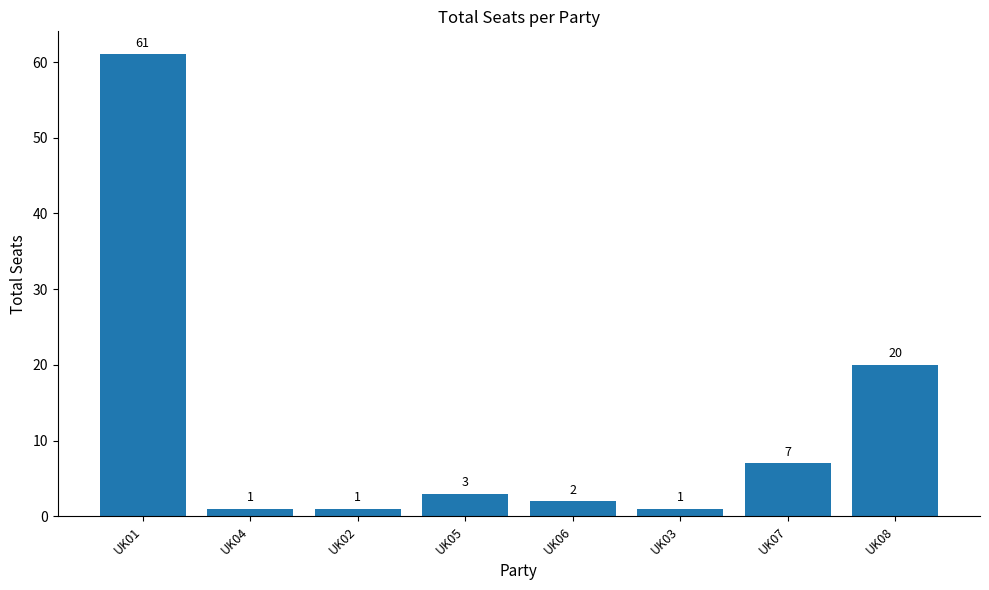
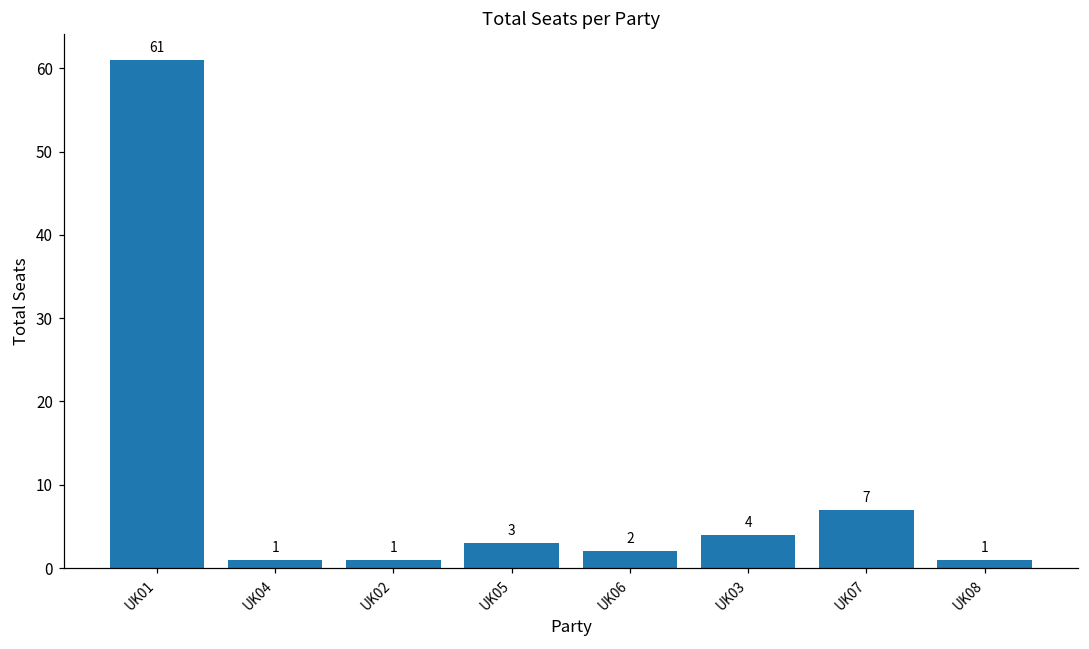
UK03: 1 -> 4
UK08: 20 -> 1
